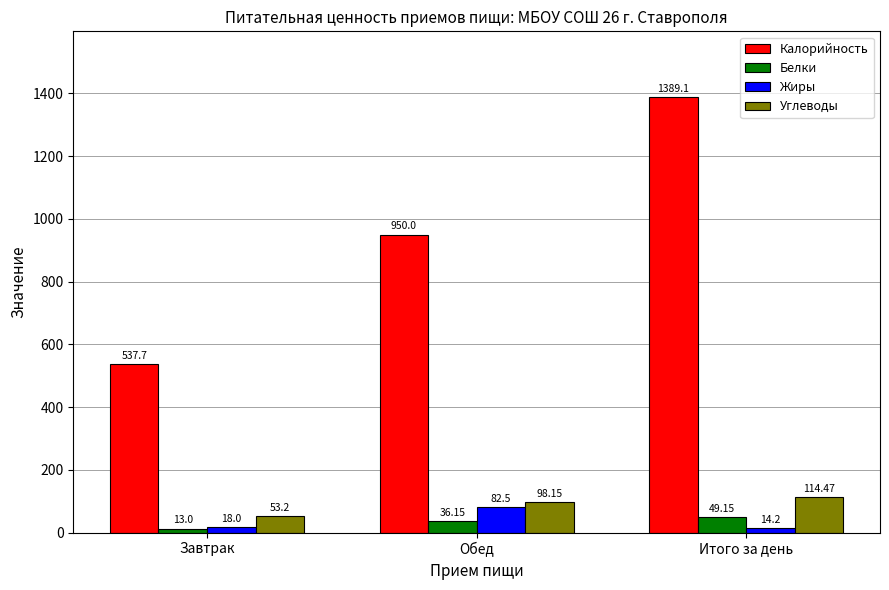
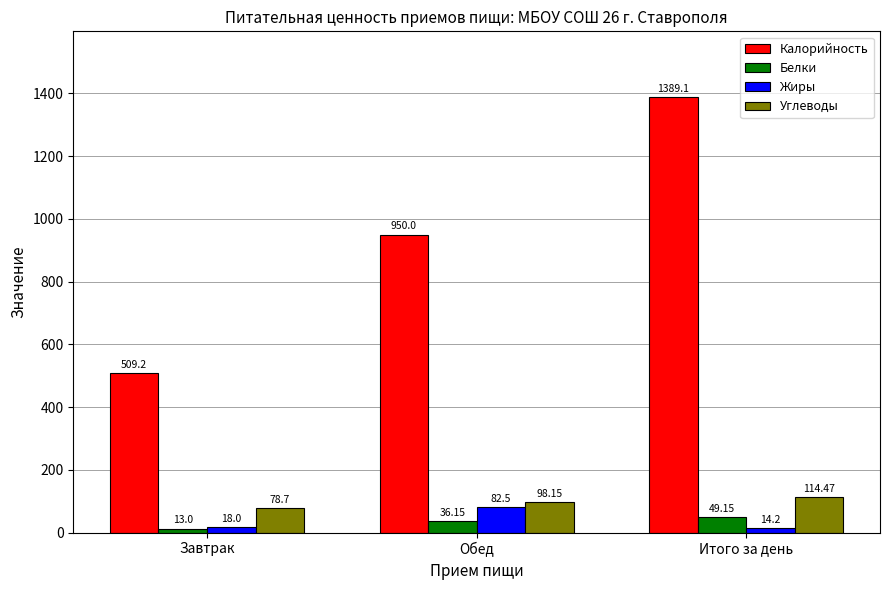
Калорийность, Завтрак: 537.7 -> 509.2
Углеводы, Завтрак: 53.2 -> 78.7
